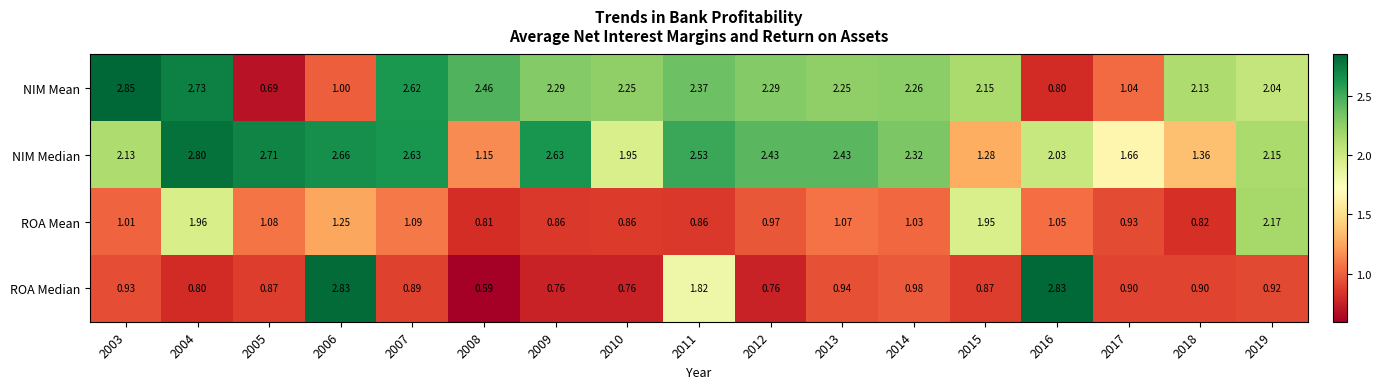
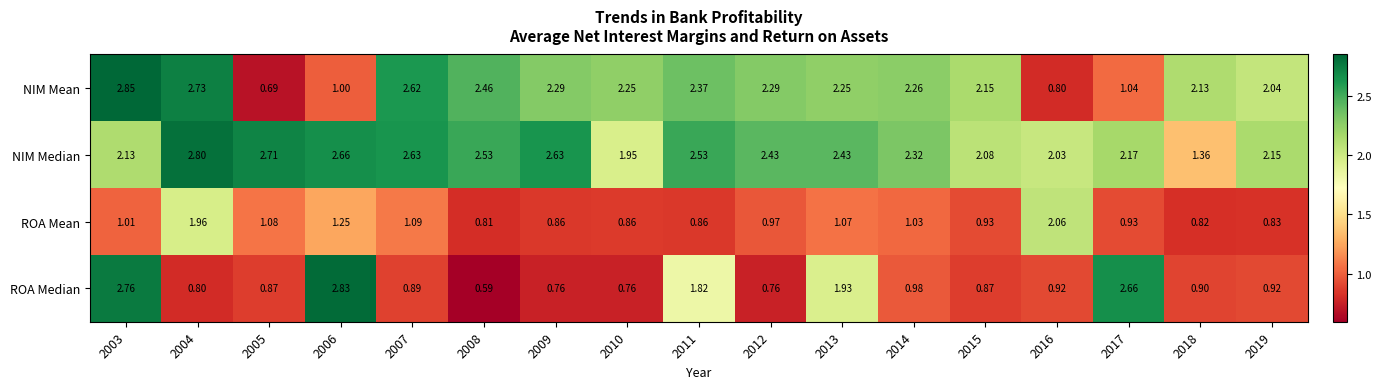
NIM Median, 2008: 1.15 -> 2.53
NIM Median, 2015: 1.28 -> 2.08
NIM Median, 2017: 1.66 -> 2.17
ROA Mean, 2015: 1.95 -> 0.93
ROA Mean, 2016: 1.05 -> 2.06
ROA Mean, 2019: 2.17 -> 0.83
ROA Median, 2003: 0.93 -> 2.76
ROA Median, 2013: 0.94 -> 1.93
ROA Median, 2016: 2.83 -> 0.92
ROA Median, 2017: 0.90 -> 2.66
